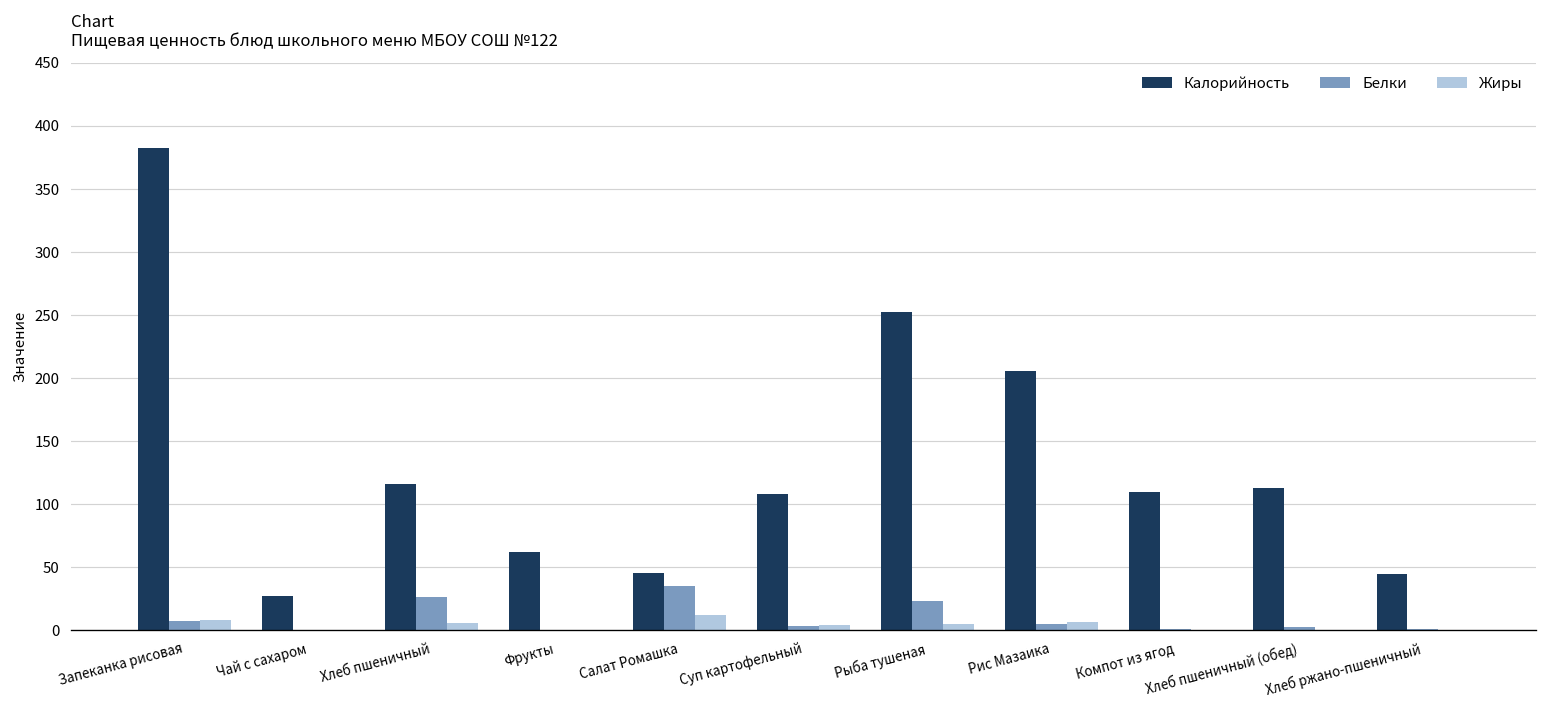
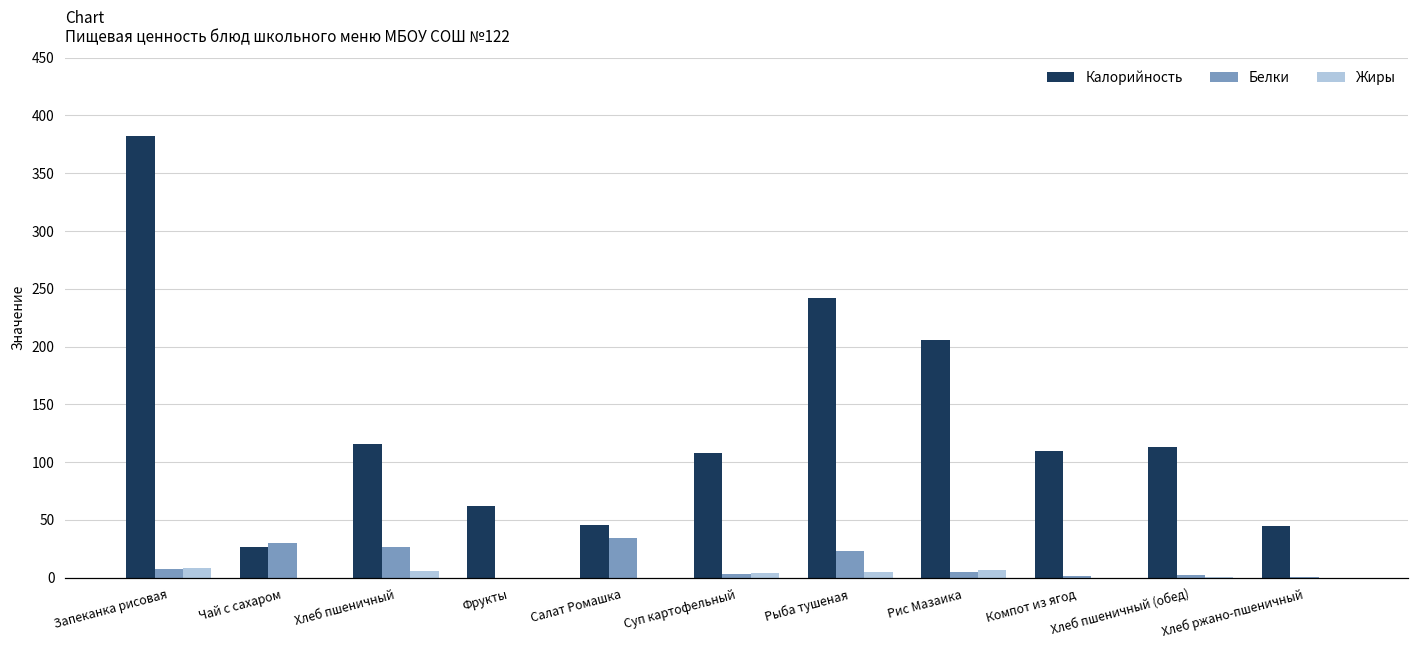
Белки, Чай с сахаром: 0 -> 30
Жиры, Салат Ромашка: 12 -> 0
Калорийность, Рыба тушеная: 253 -> 242
